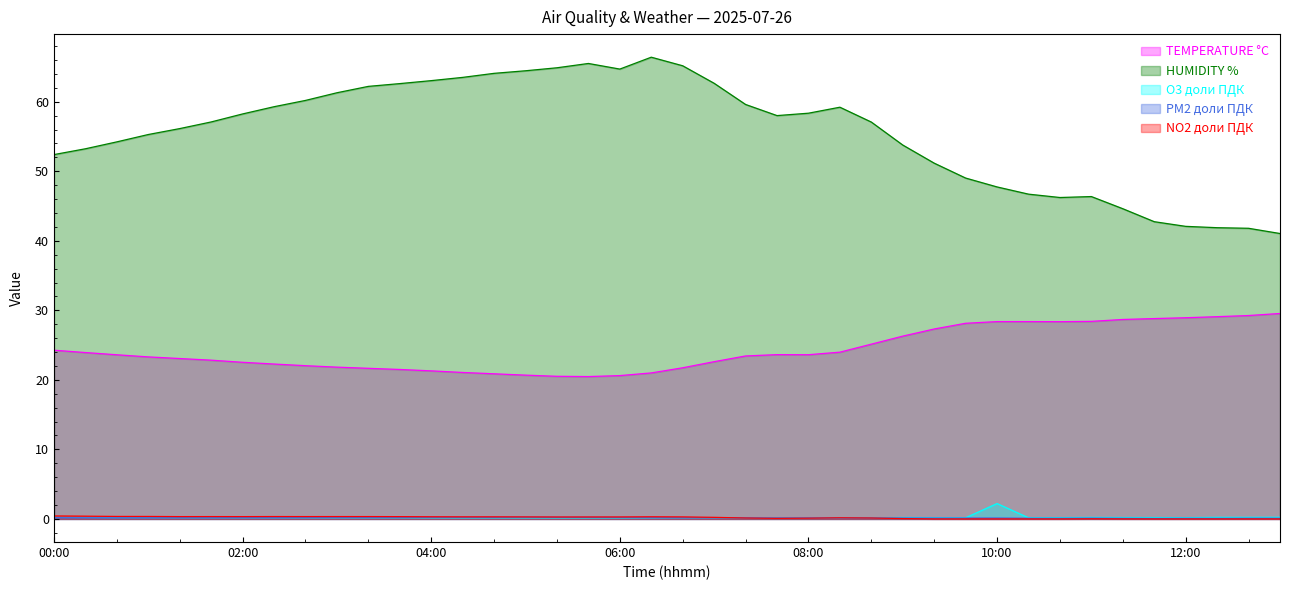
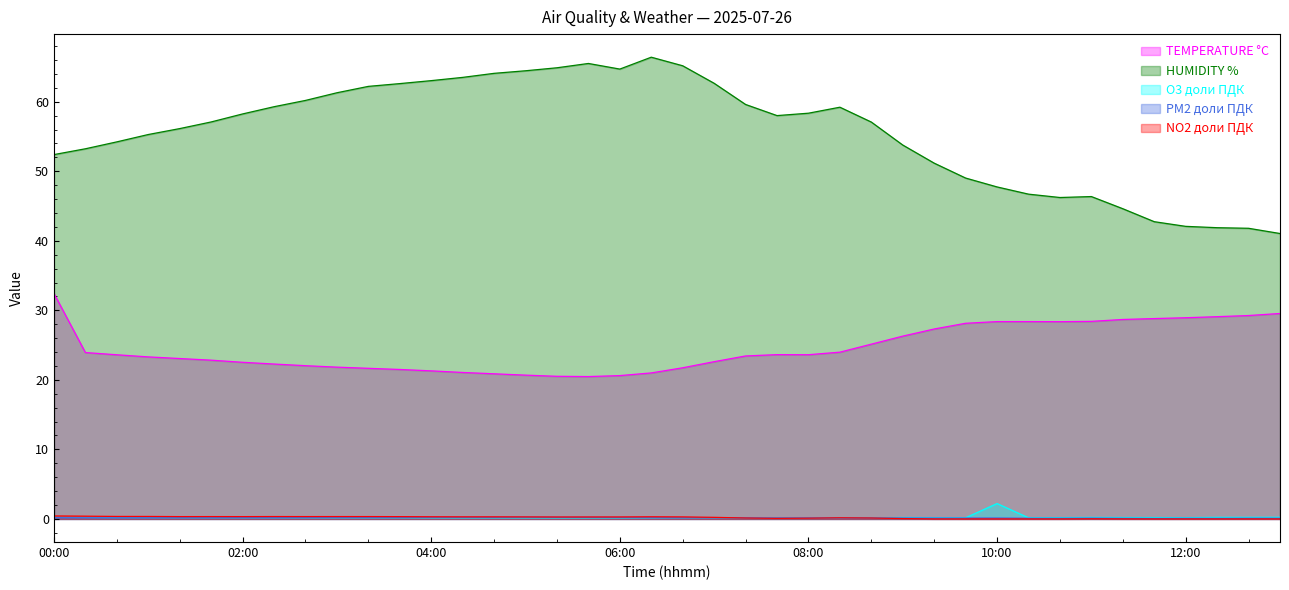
TEMPERATURE °C, 00:00: 24 -> 32
